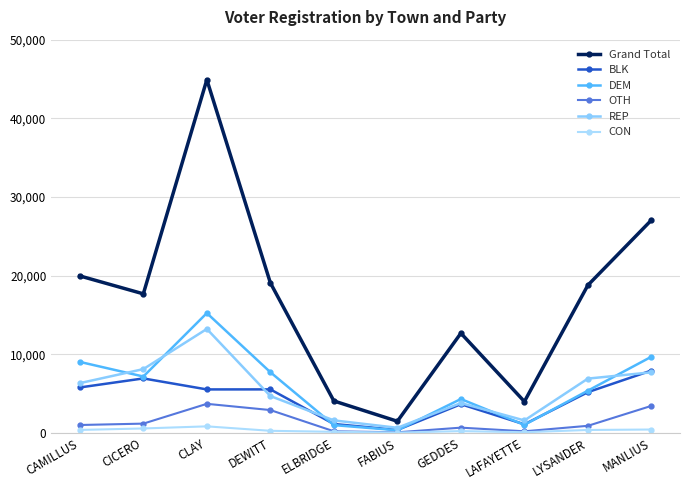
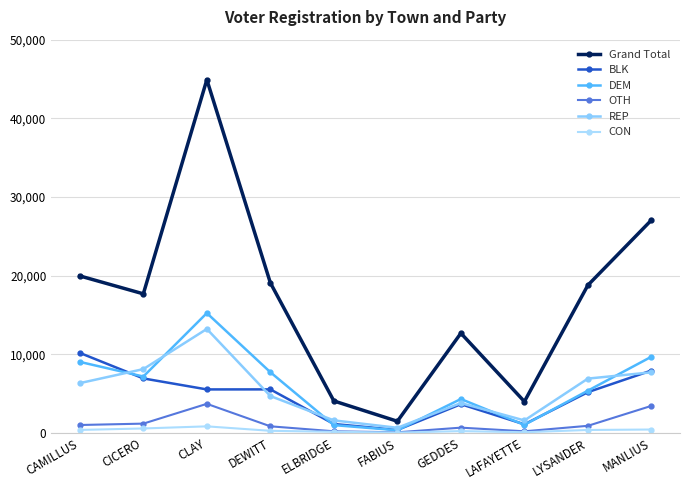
BLK, CAMILLUS: 6,000 -> 10,000
OTH, DEWITT: 3,000 -> 1,000
